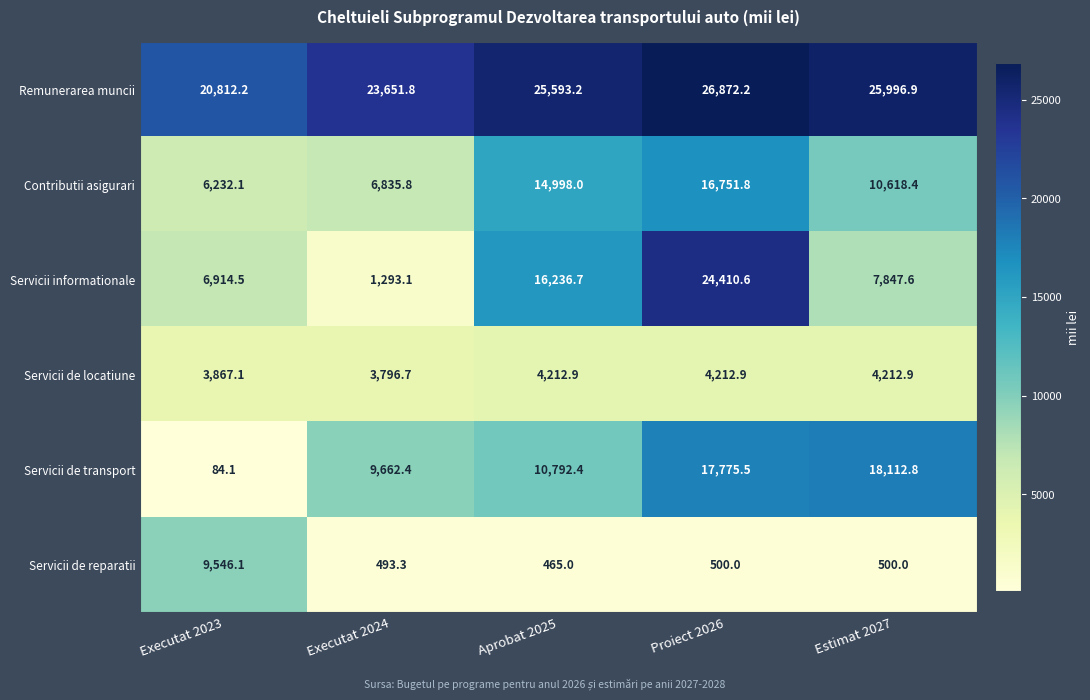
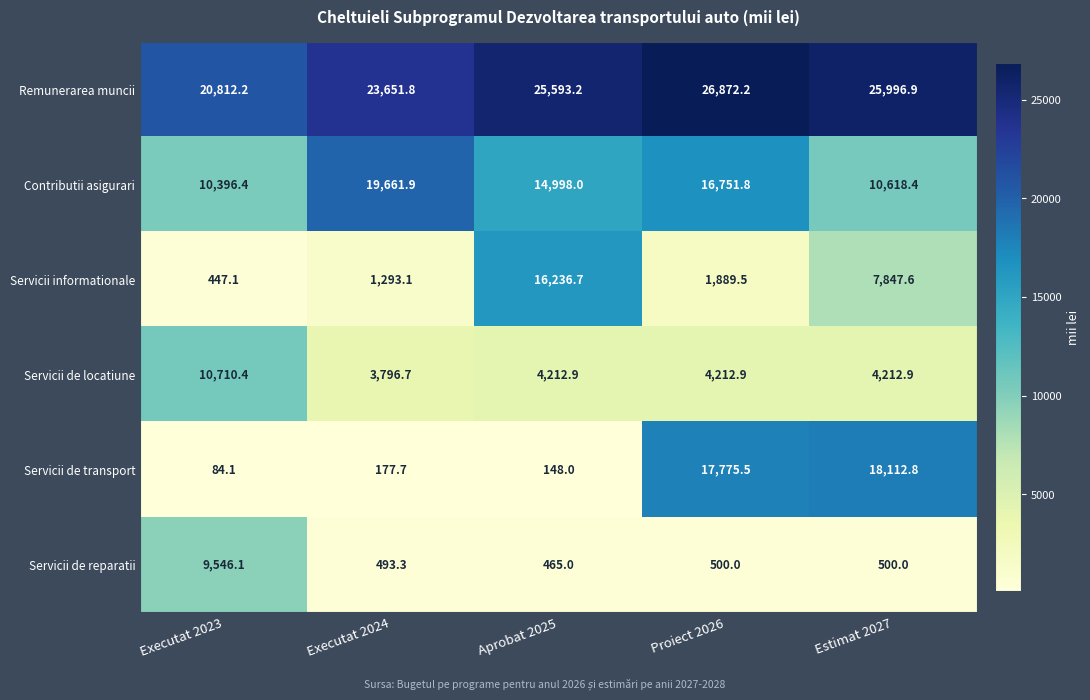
Contributii asigurari, Executat 2023: 6,232.1 -> 10,396.4
Contributii asigurari, Executat 2024: 6,835.8 -> 19,661.9
Servicii informationale, Executat 2023: 6,914.5 -> 447.1
Servicii informationale, Proiect 2026: 24,410.6 -> 1,889.5
Servicii de locatiune, Executat 2023: 3,867.1 -> 10,710.4
Servicii de transport, Executat 2024: 9,662.4 -> 177.7
Servicii de transport, Aprobat 2025: 10,792.4 -> 148.0
